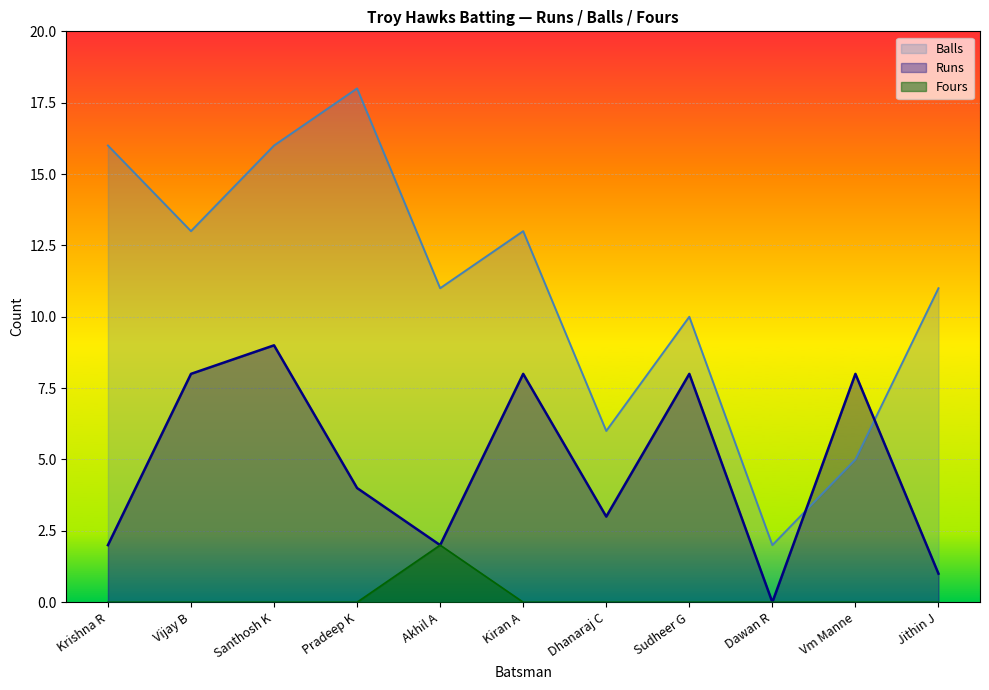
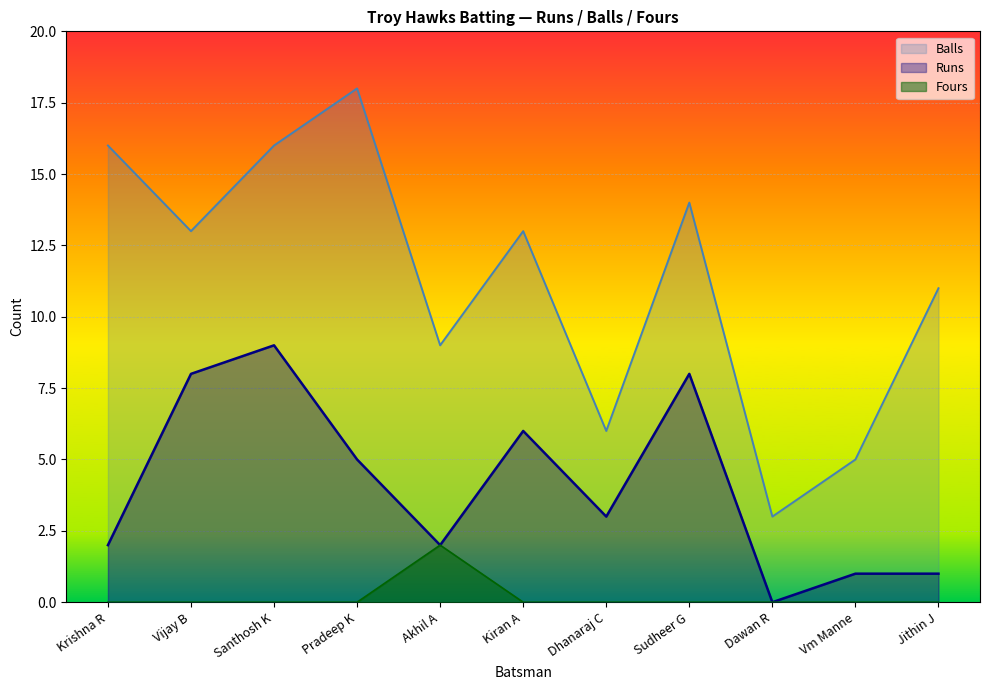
Runs, Pradeep K: 4 -> 5
Balls, Akhil A: 11 -> 9
Runs, Kiran A: 8 -> 6
Balls, Sudheer G: 10 -> 14
Balls, Dawan R: 2 -> 3
Runs, Vm Manne: 8 -> 1
